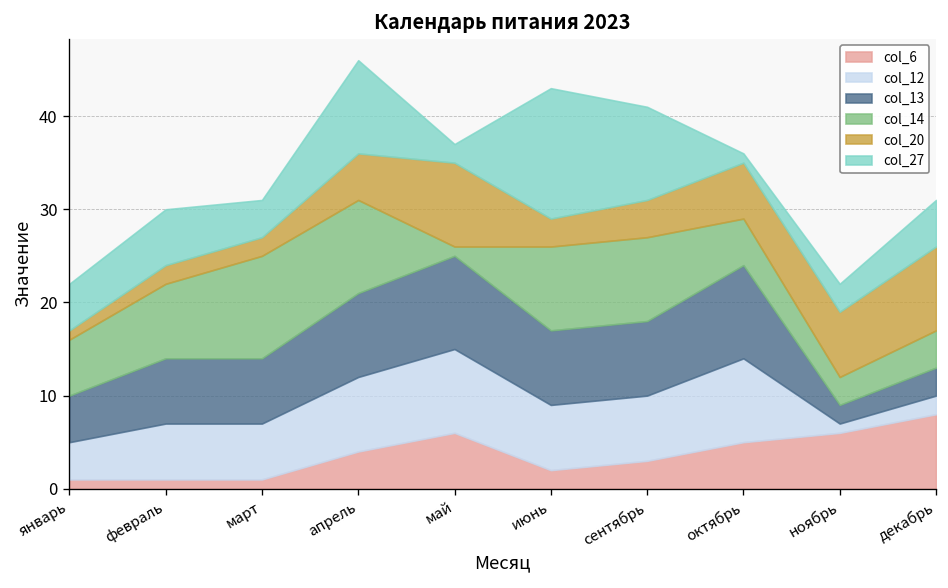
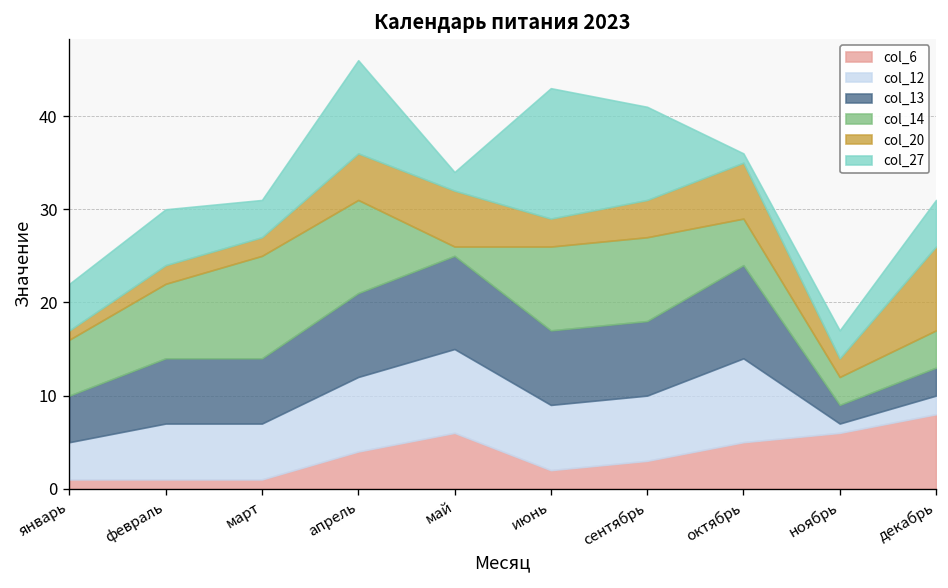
col_20, май: 9 -> 6
col_20, ноябрь: 7 -> 2
